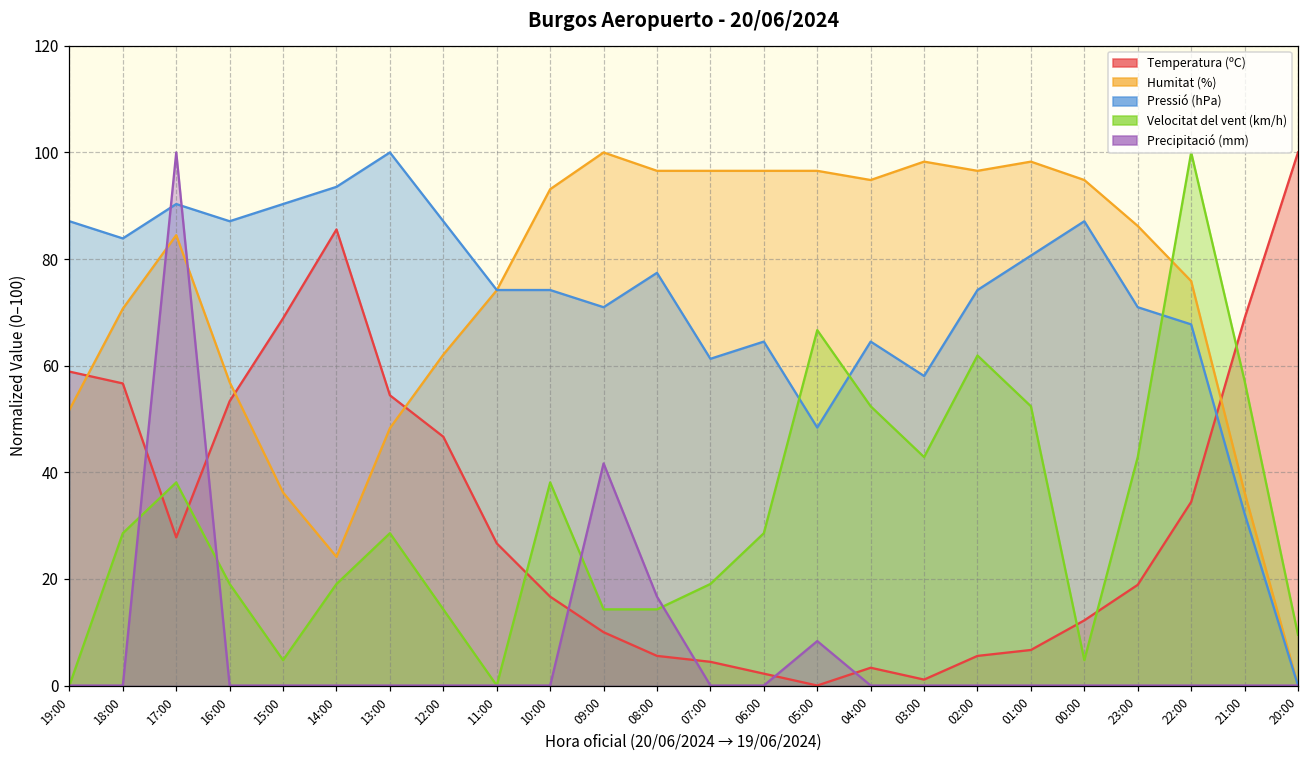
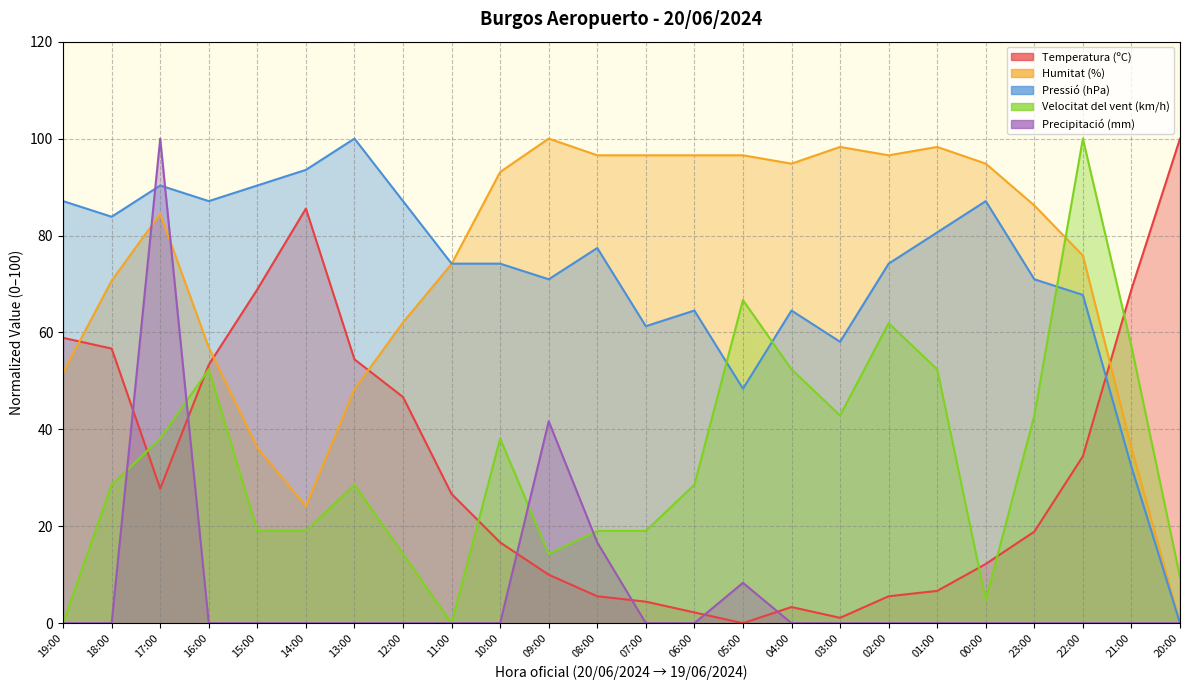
Velocitat del vent (km/h), 16:00: 19 -> 52
Velocitat del vent (km/h), 15:00: 5 -> 19
Velocitat del vent (km/h), 08:00: 14 -> 19
